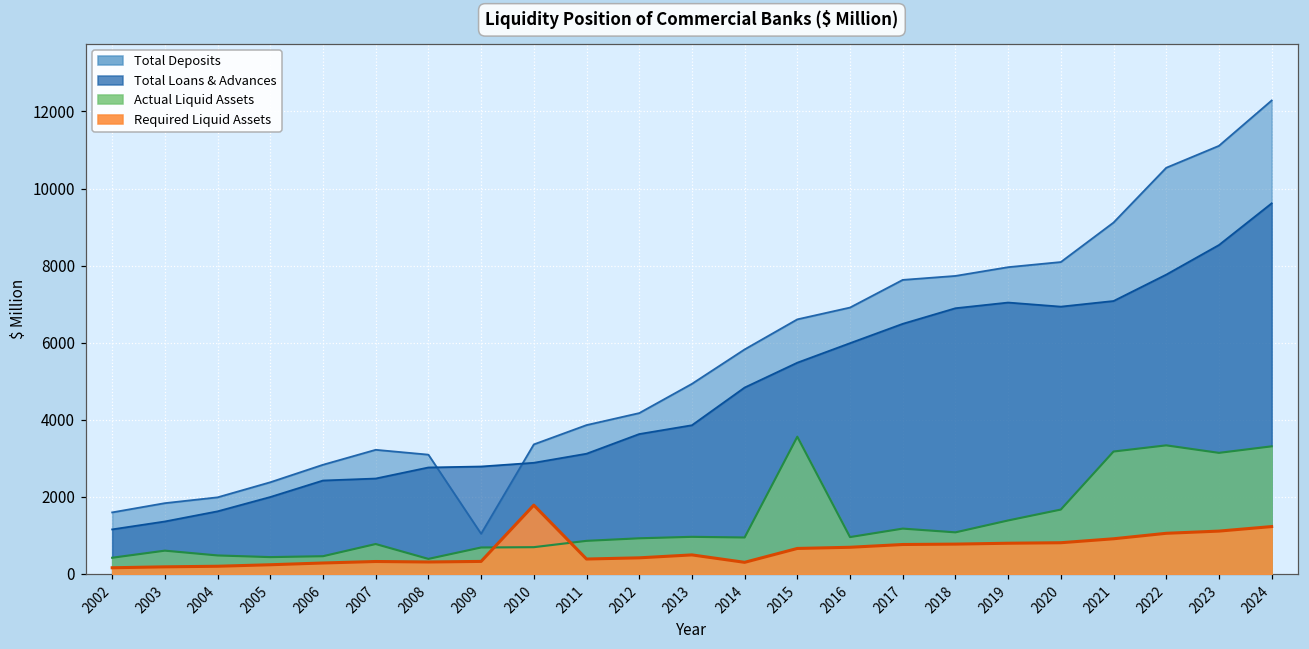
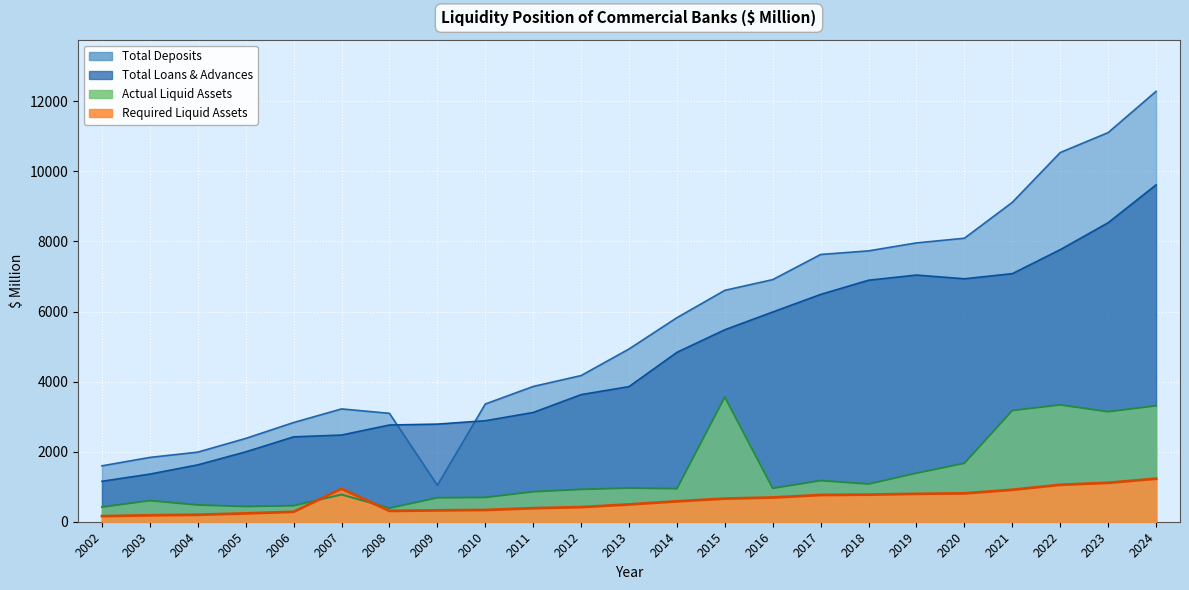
Required Liquid Assets, 2007: 300 -> 900
Required Liquid Assets, 2010: 1800 -> 300
Required Liquid Assets, 2014: 300 -> 600
